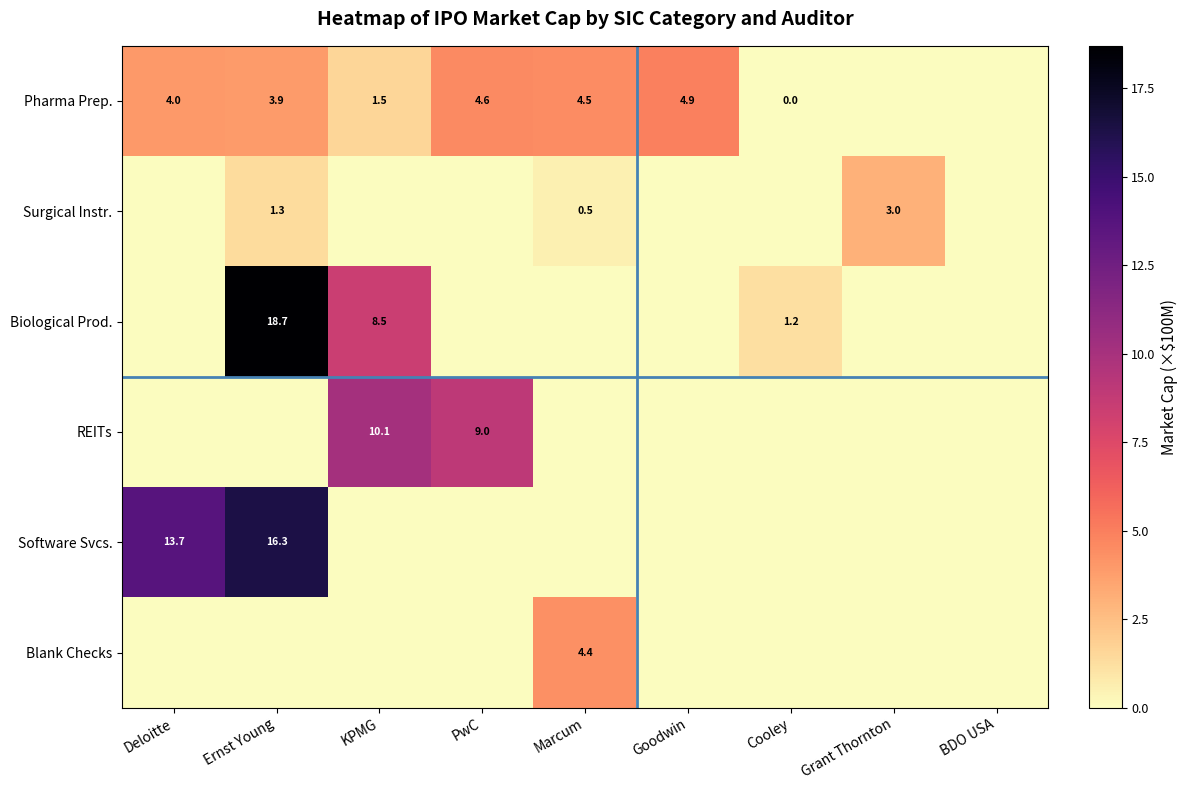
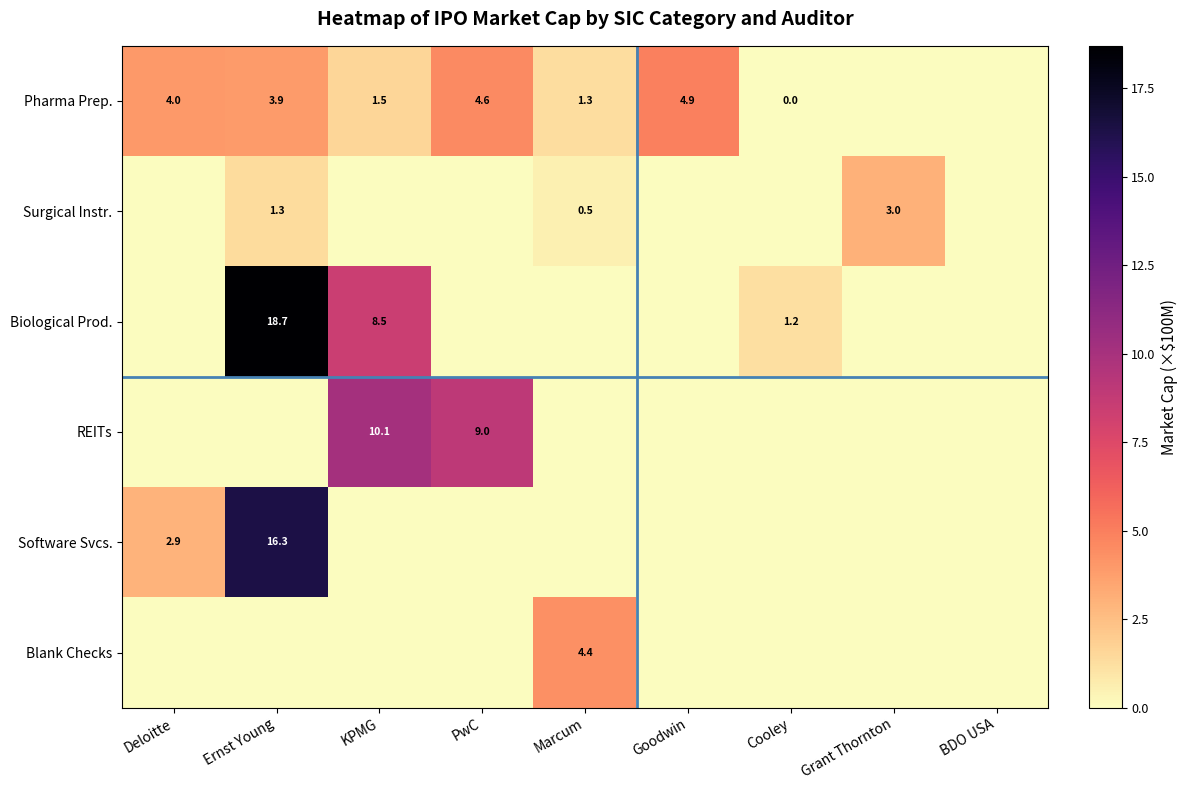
Pharma Prep., Marcum: 4.5 -> 1.3
Software Svcs., Deloitte: 13.7 -> 2.9
